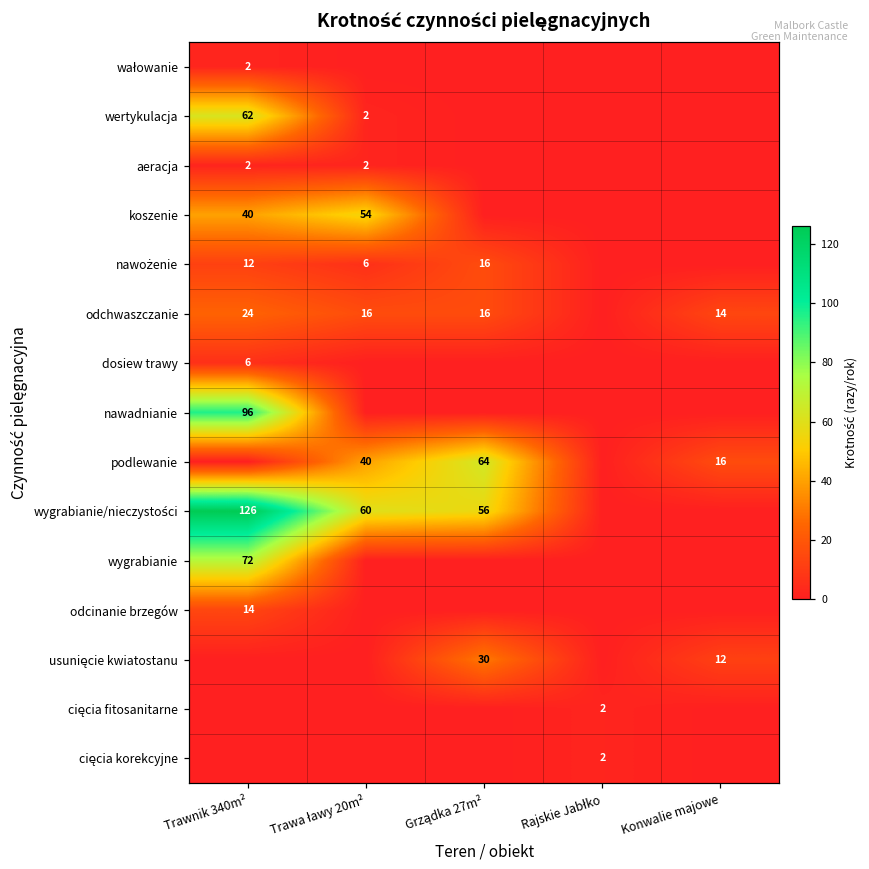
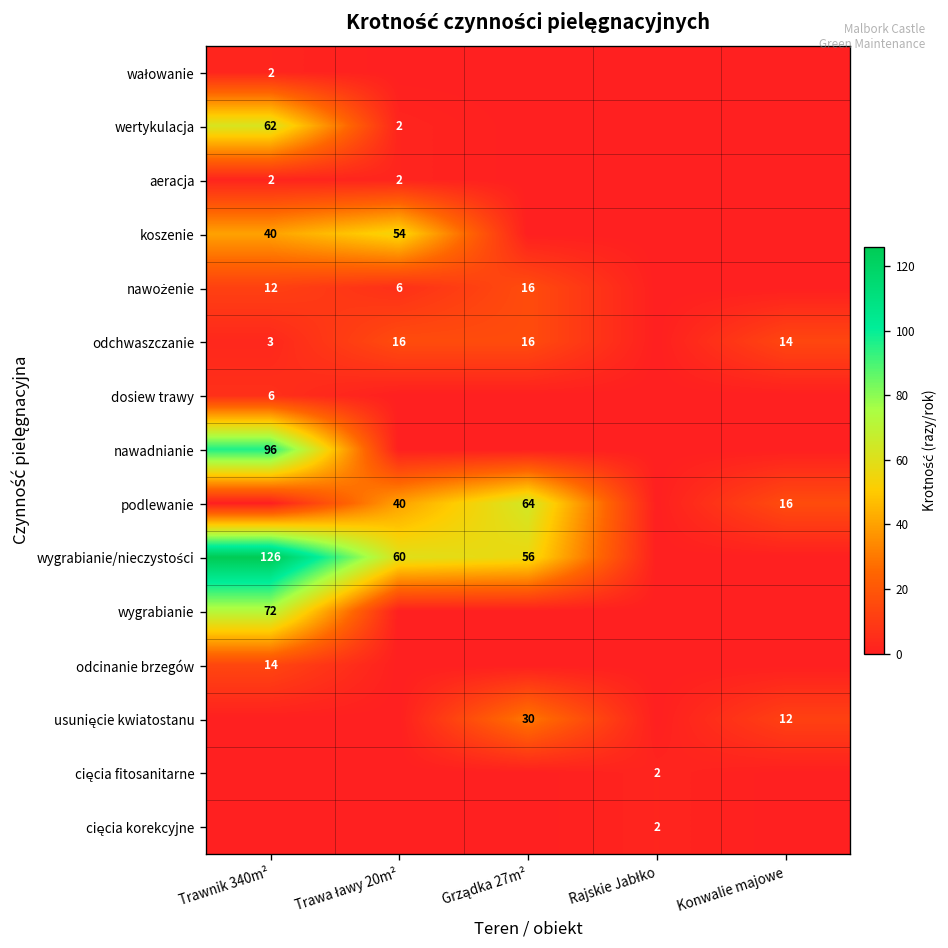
odchwaszczanie, Trawnik 340m²: 24 -> 3
